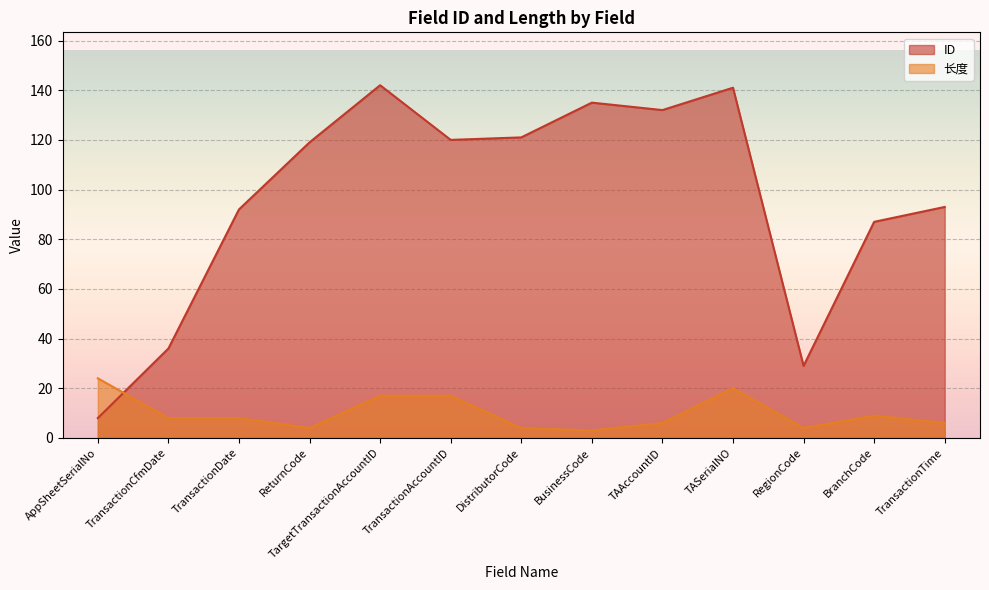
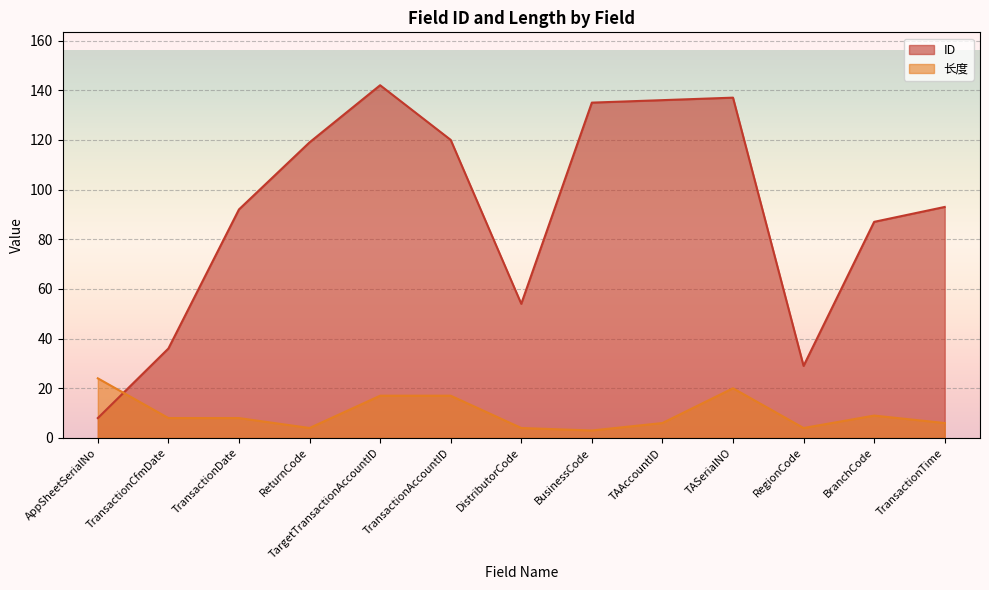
ID, DistributorCode: 121 -> 54
ID, TAAccountID: 132 -> 136
ID, TASerialNO: 141 -> 137
